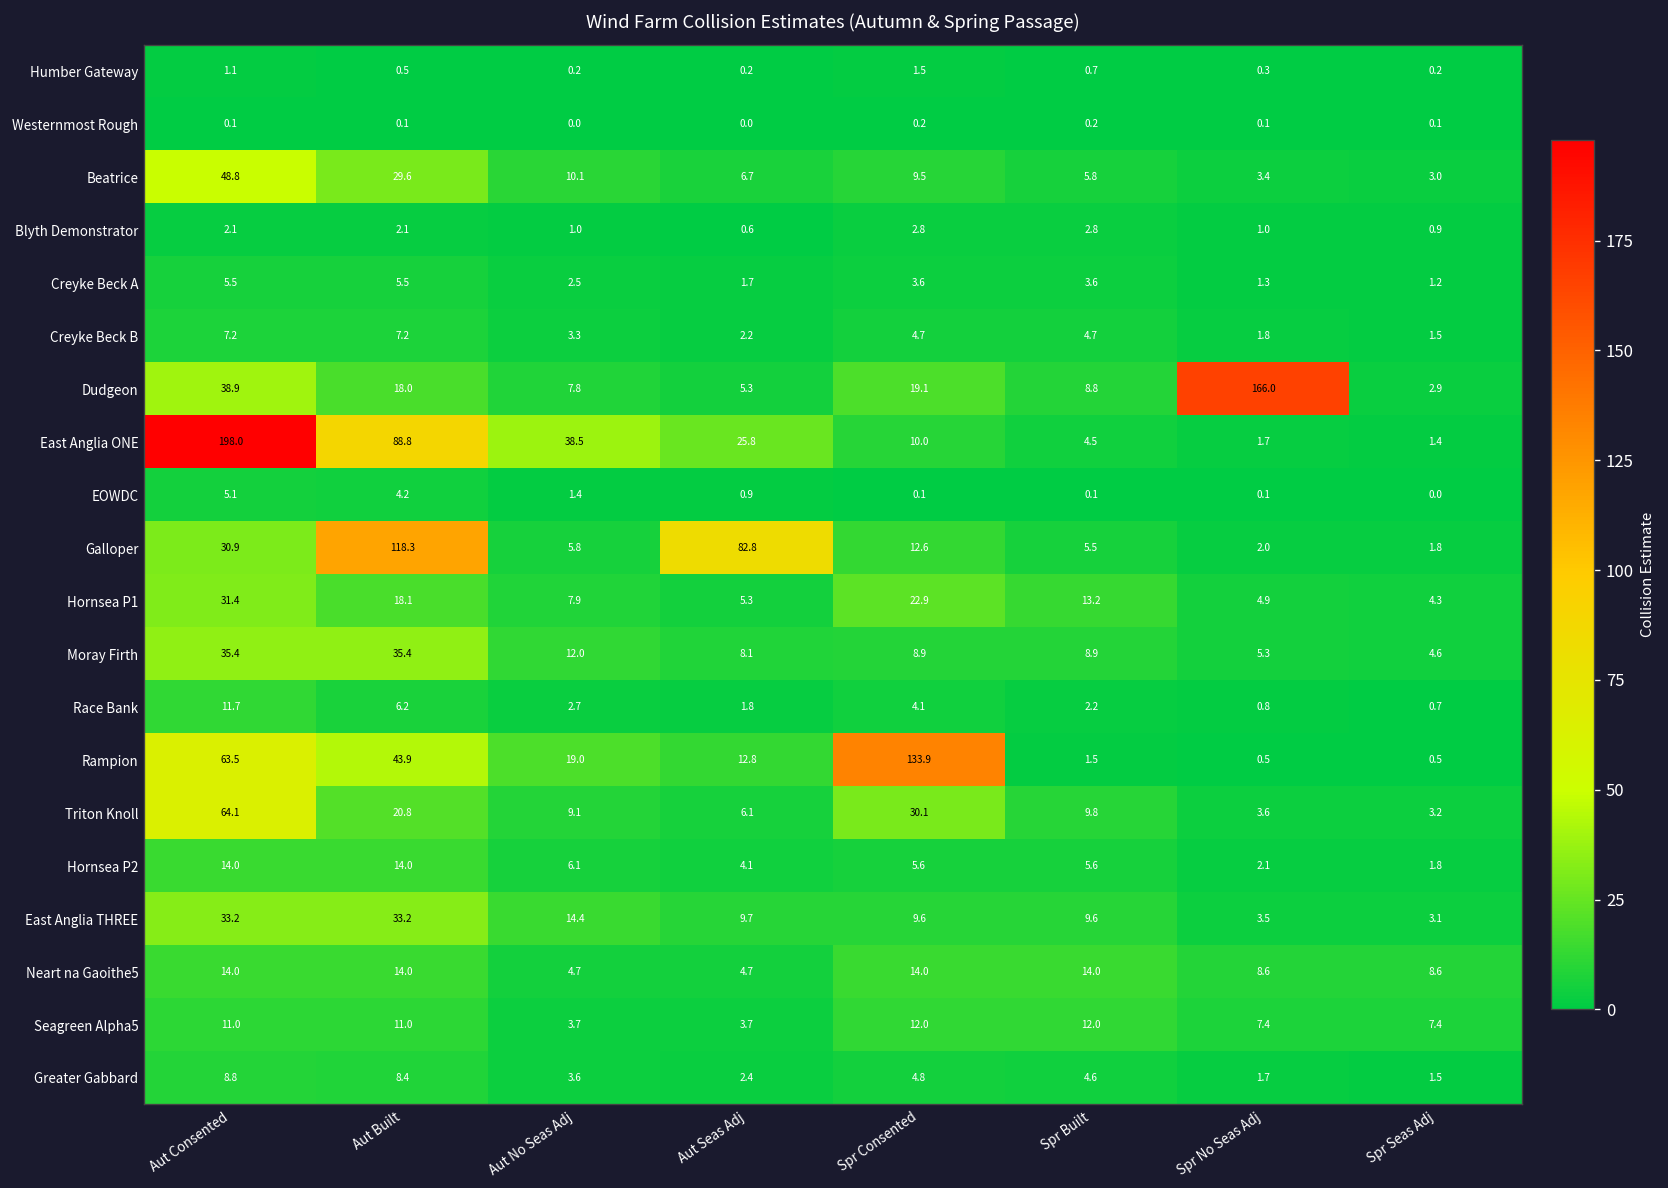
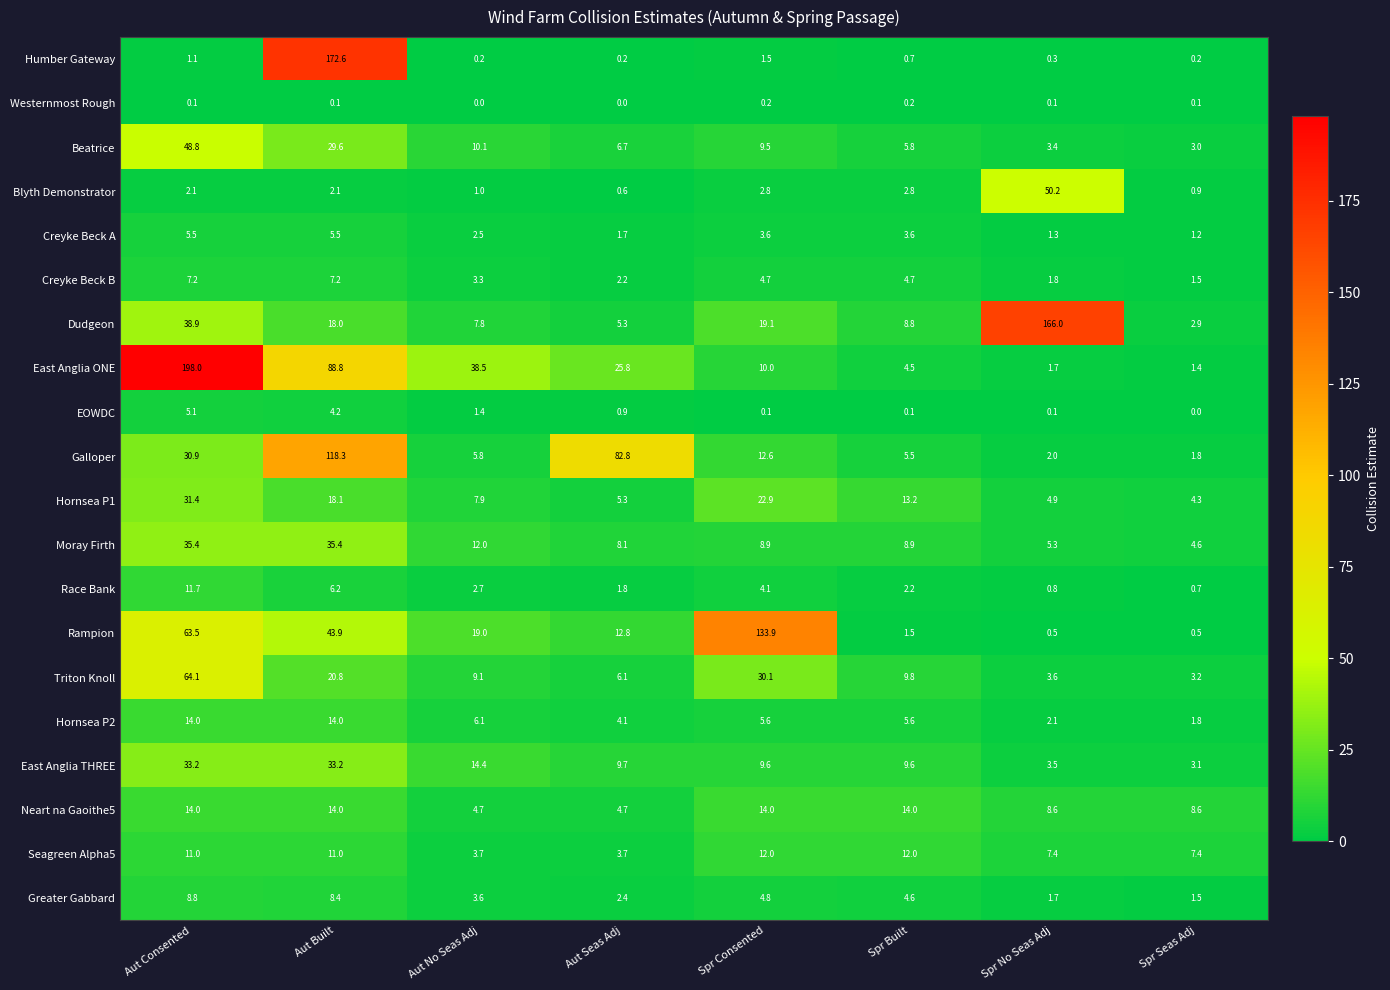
Humber Gateway, Aut Built: 0.5 -> 172.6
Blyth Demonstrator, Spr No Seas Adj: 1.0 -> 50.2
